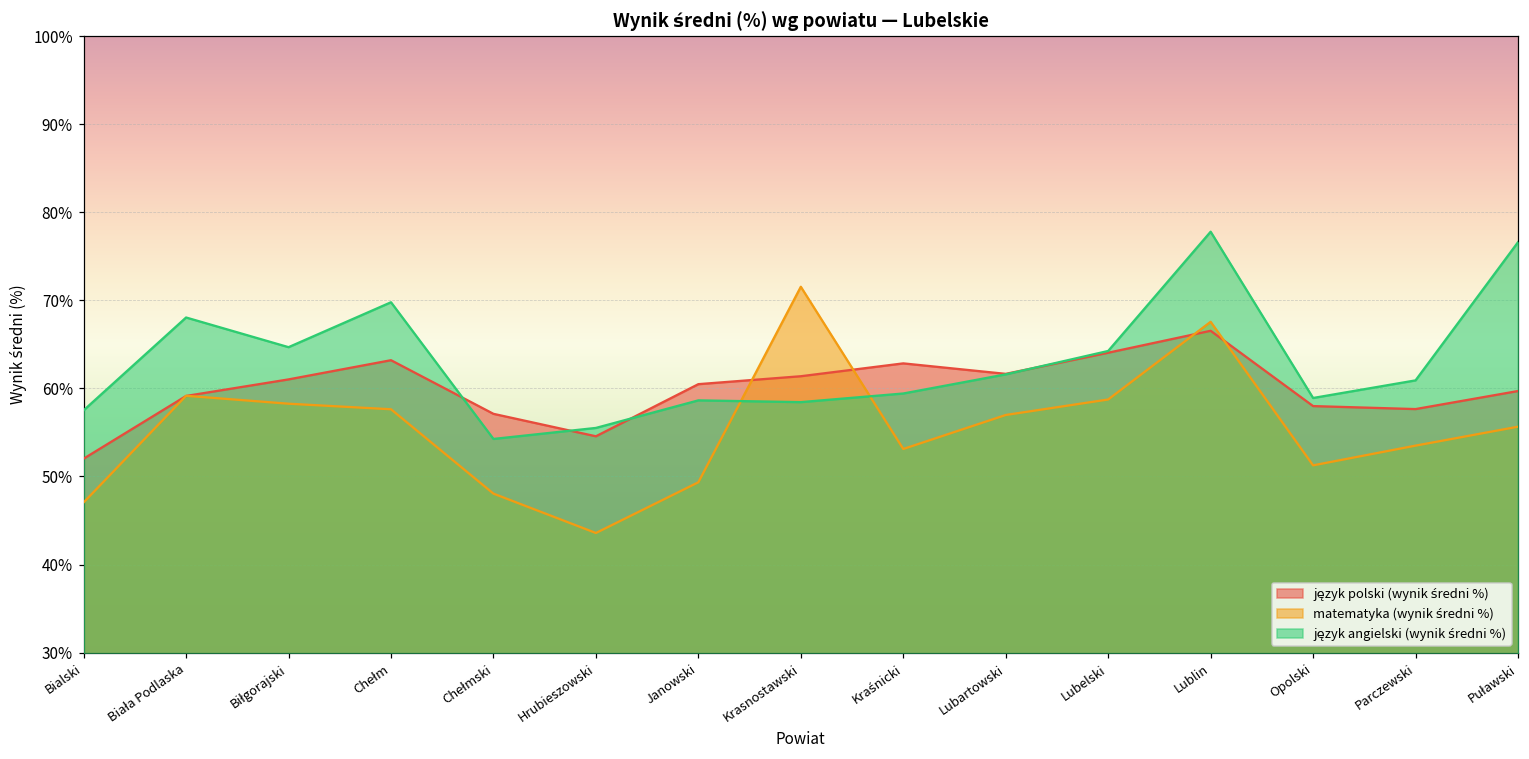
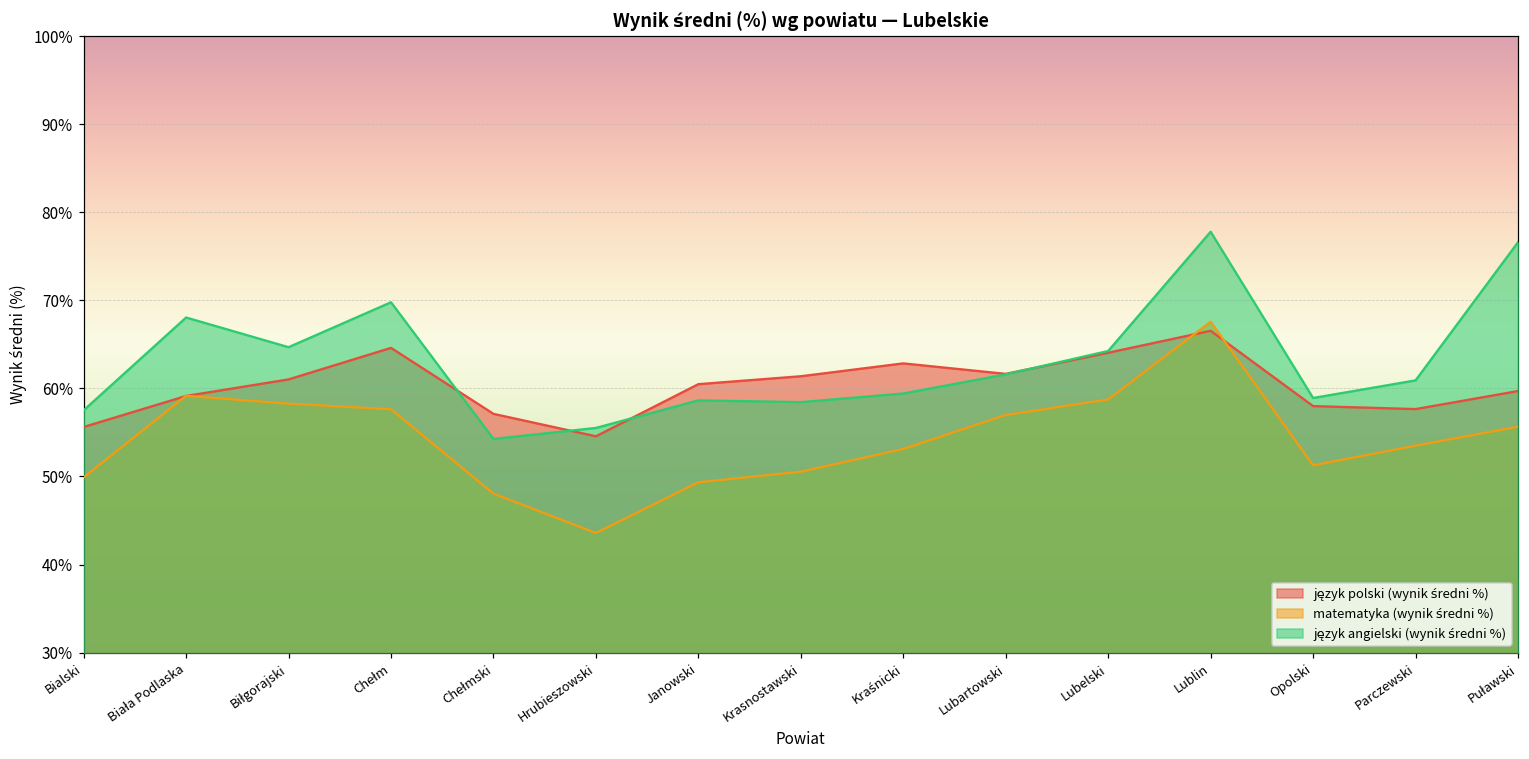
język polski (wynik średni %), Bialski: 52% -> 56%
matematyka (wynik średni %), Bialski: 47% -> 50%
język polski (wynik średni %), Chełm: 63% -> 65%
matematyka (wynik średni %), Krasnostawski: 72% -> 51%
